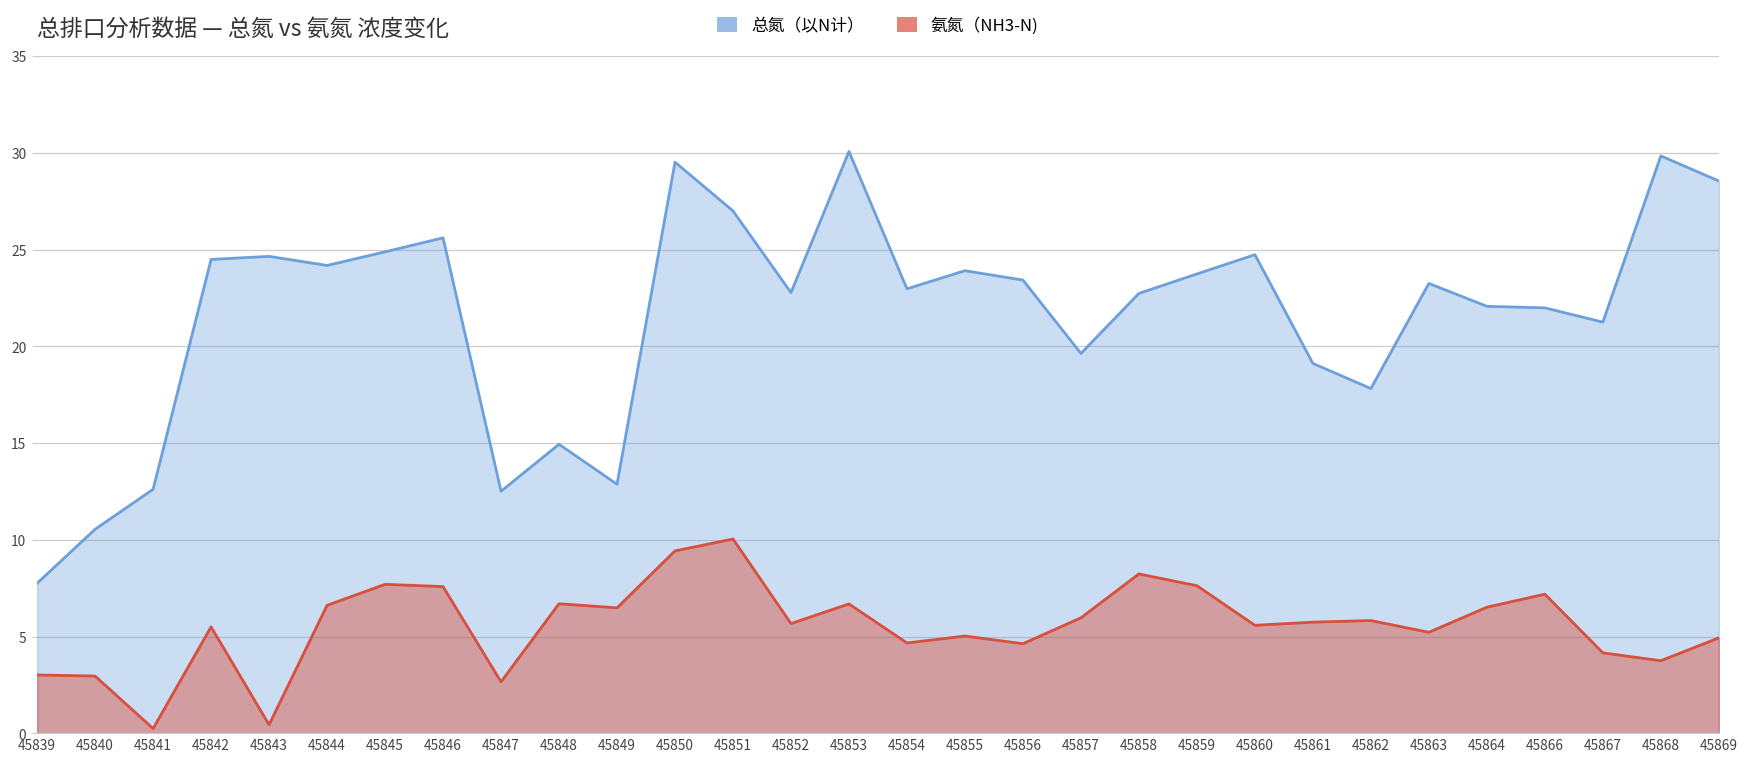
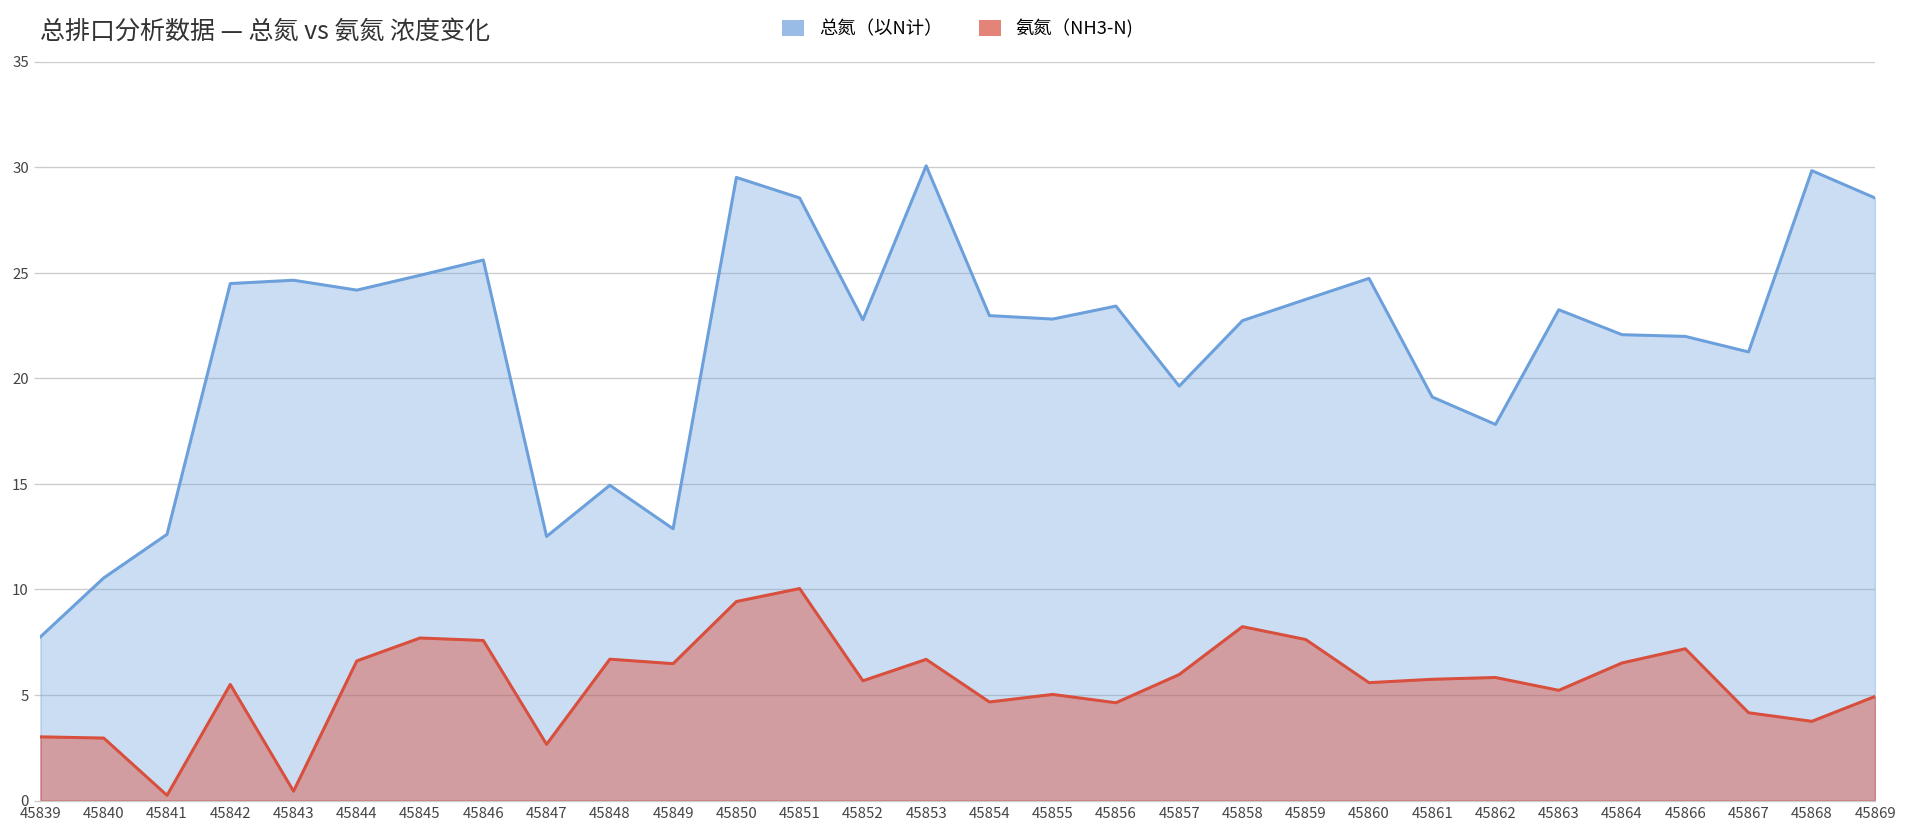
总氮（以N计）, 45851: 27.0 -> 28.5
总氮（以N计）, 45855: 23.9 -> 22.8
